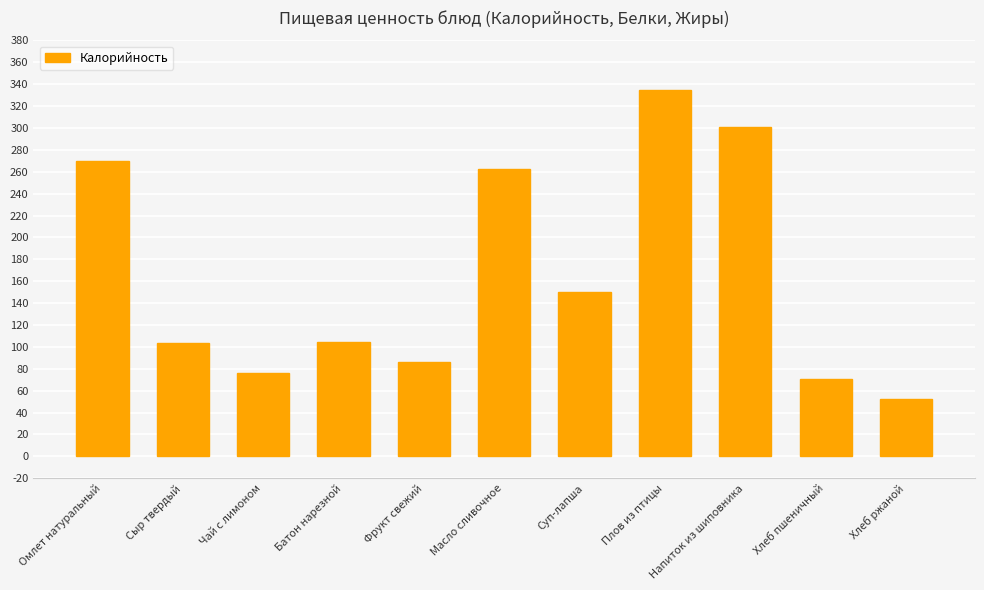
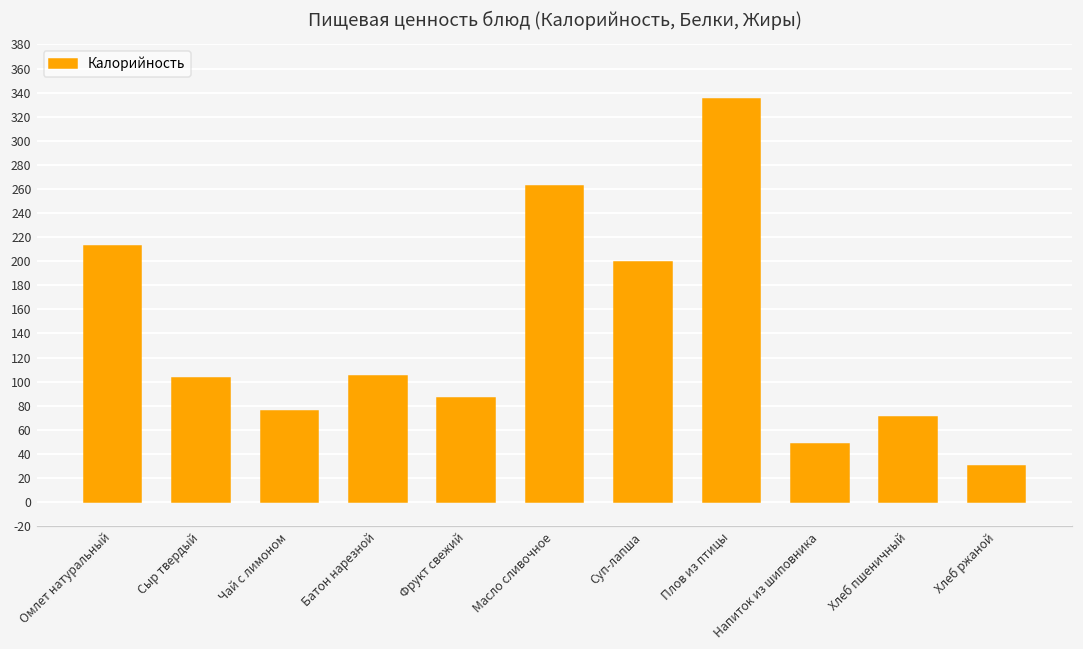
Омлет натуральный: 270 -> 212
Суп-лапша: 150 -> 199
Напиток из шиповника: 301 -> 48
Хлеб ржаной: 52 -> 30
